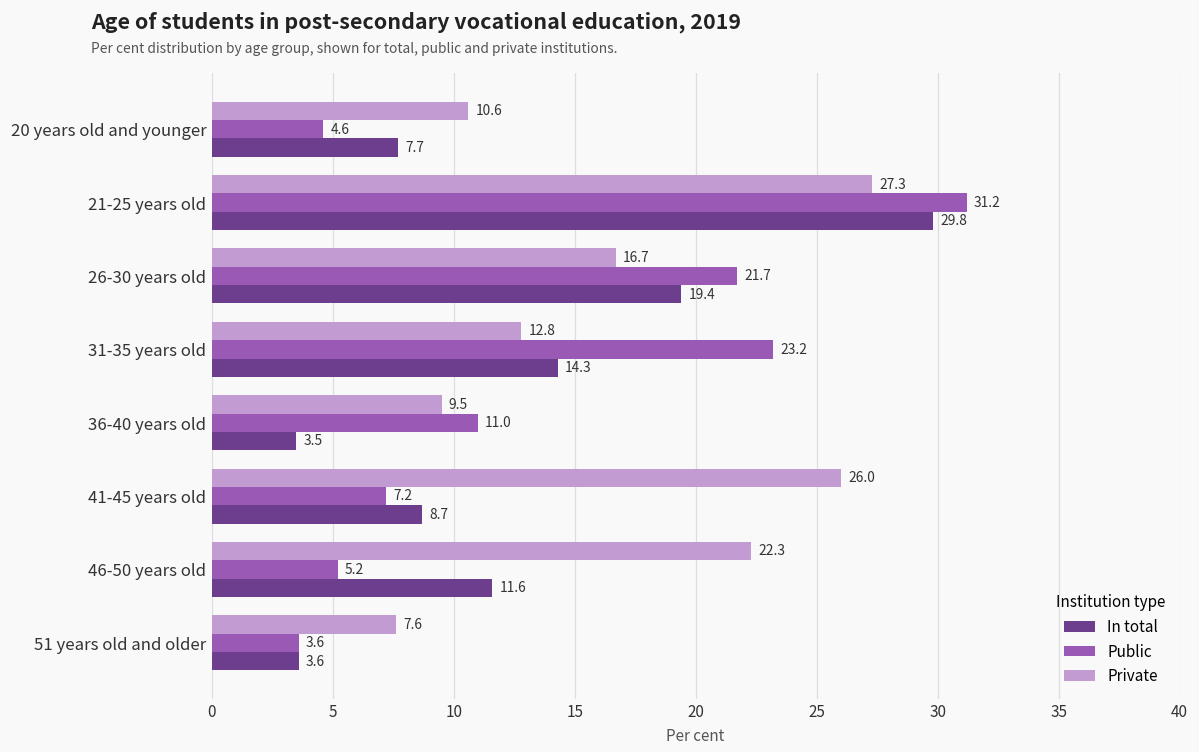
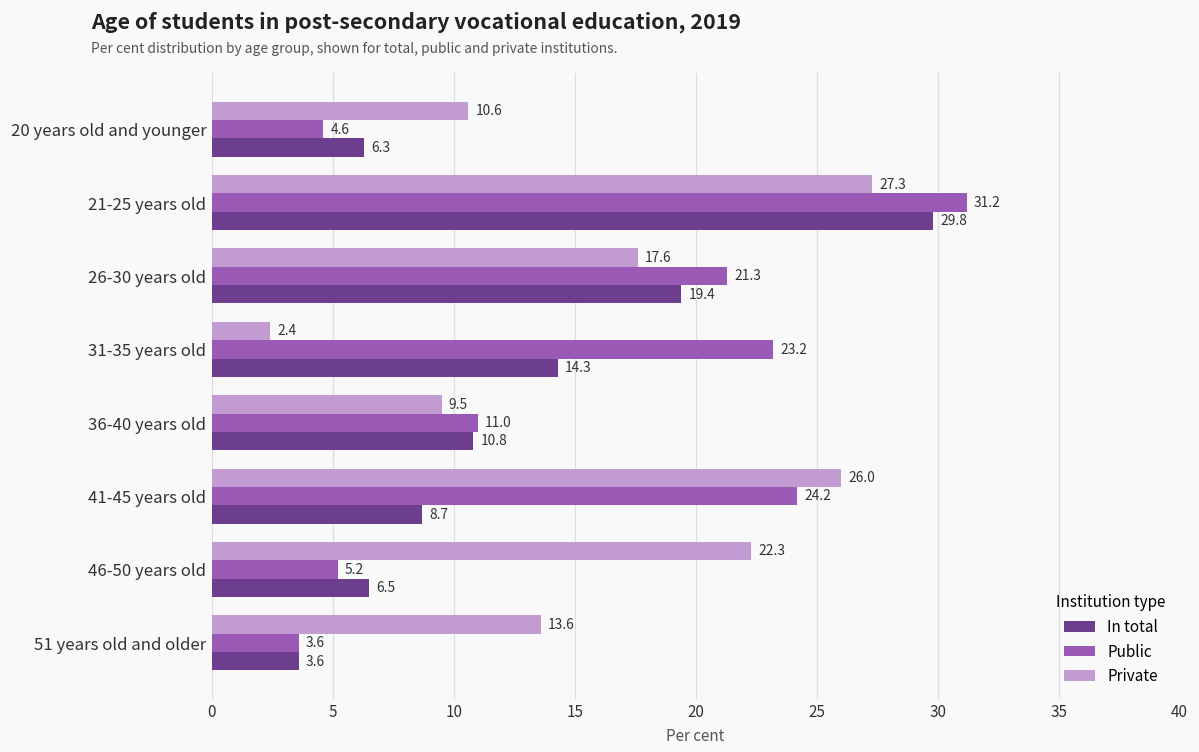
In total, 20 years old and younger: 7.7 -> 6.3
Private, 26-30 years old: 16.7 -> 17.6
Public, 26-30 years old: 21.7 -> 21.3
Private, 31-35 years old: 12.8 -> 2.4
In total, 36-40 years old: 3.5 -> 10.8
Public, 41-45 years old: 7.2 -> 24.2
In total, 46-50 years old: 11.6 -> 6.5
Private, 51 years old and older: 7.6 -> 13.6
